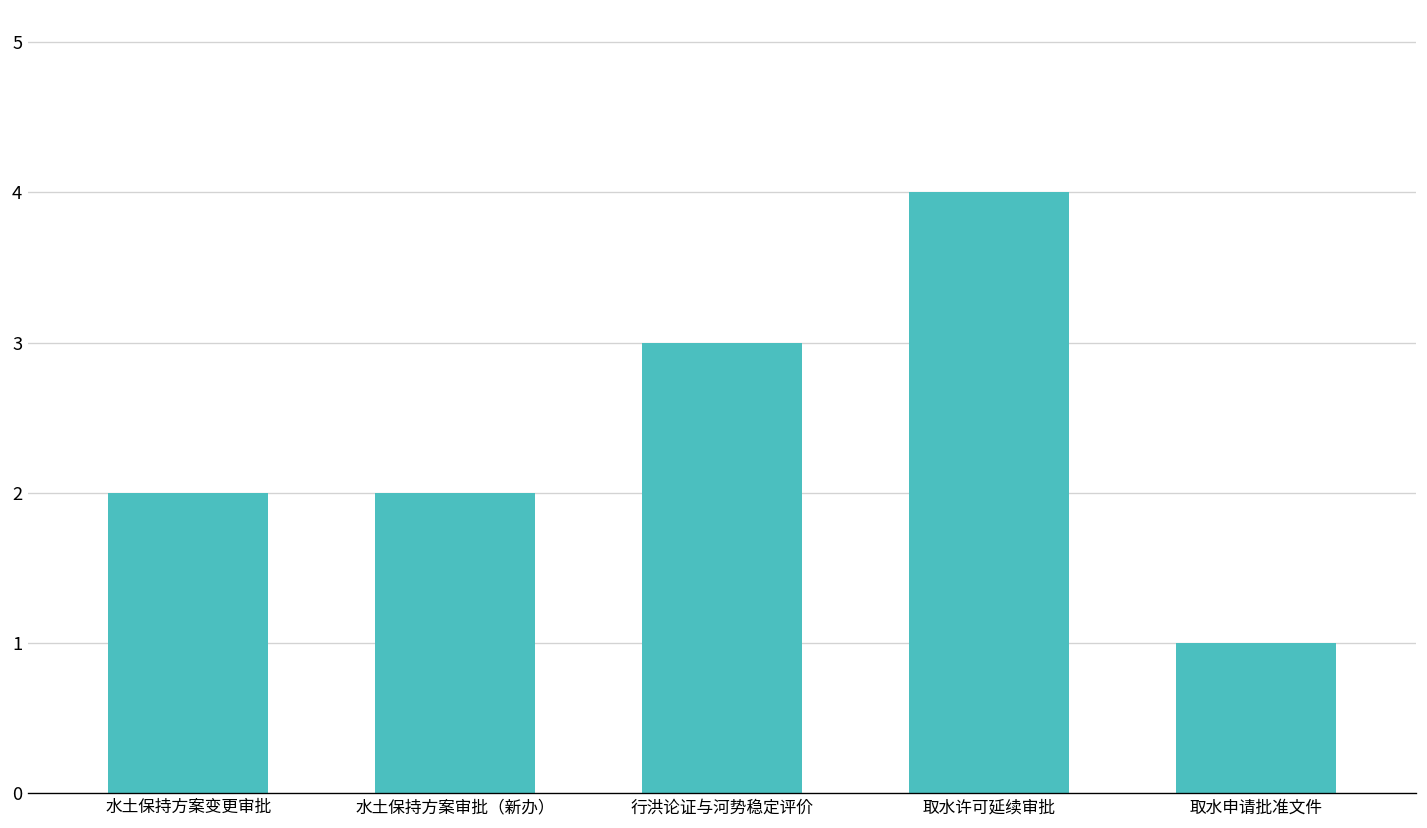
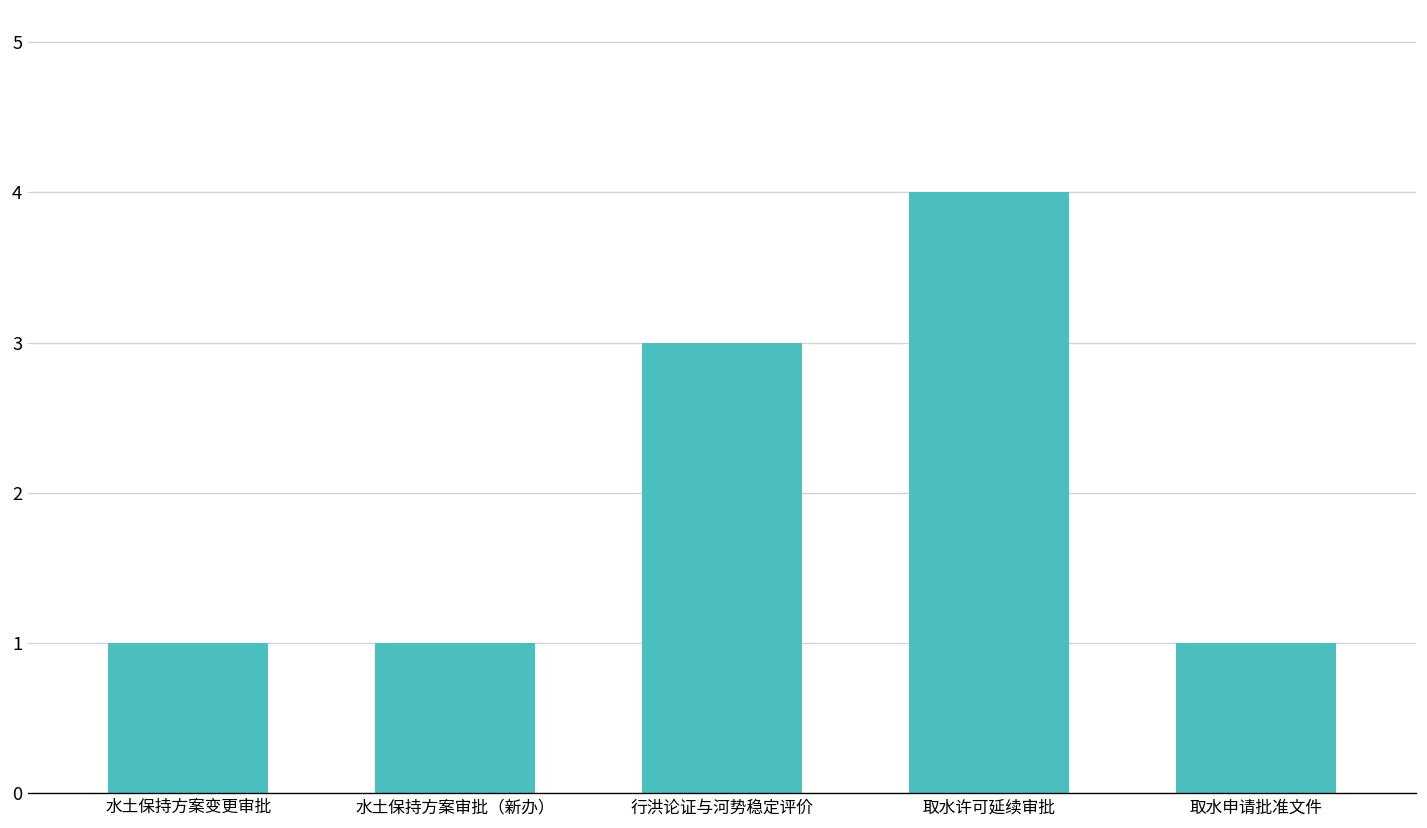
水土保持方案变更审批: 2 -> 1
水土保持方案审批（新办）: 2 -> 1
